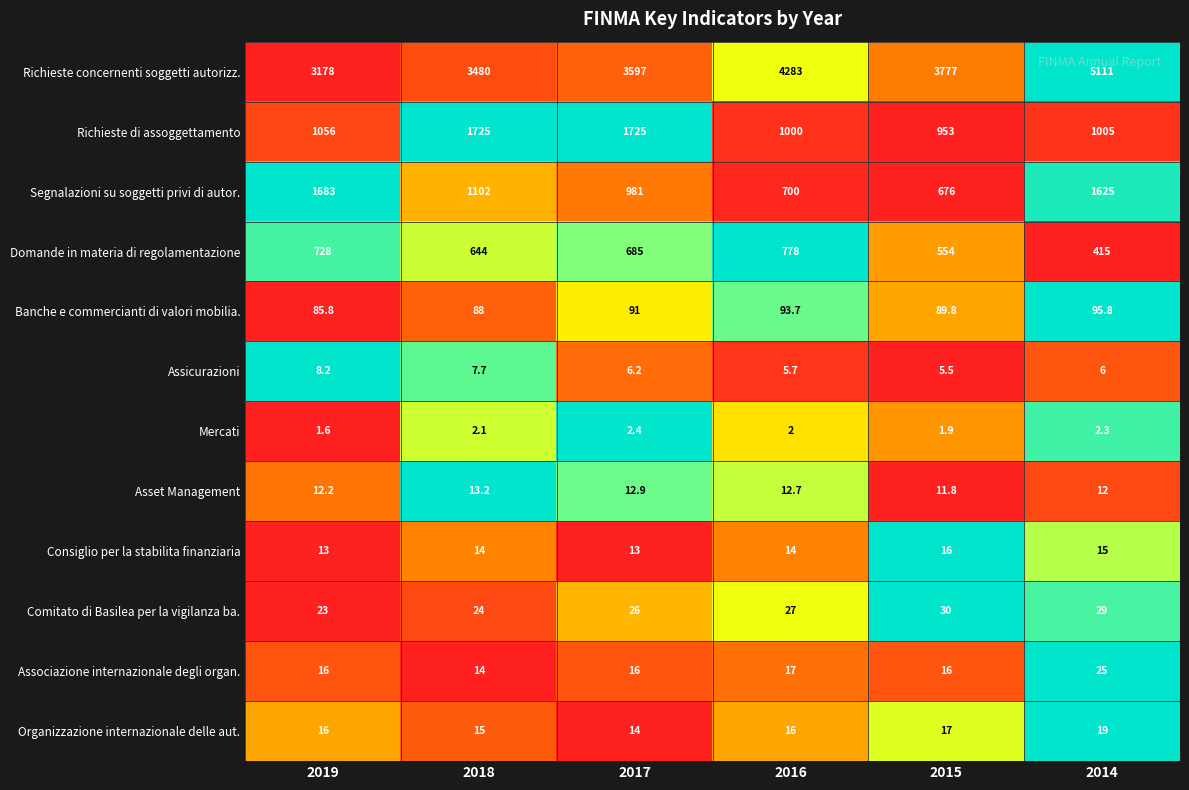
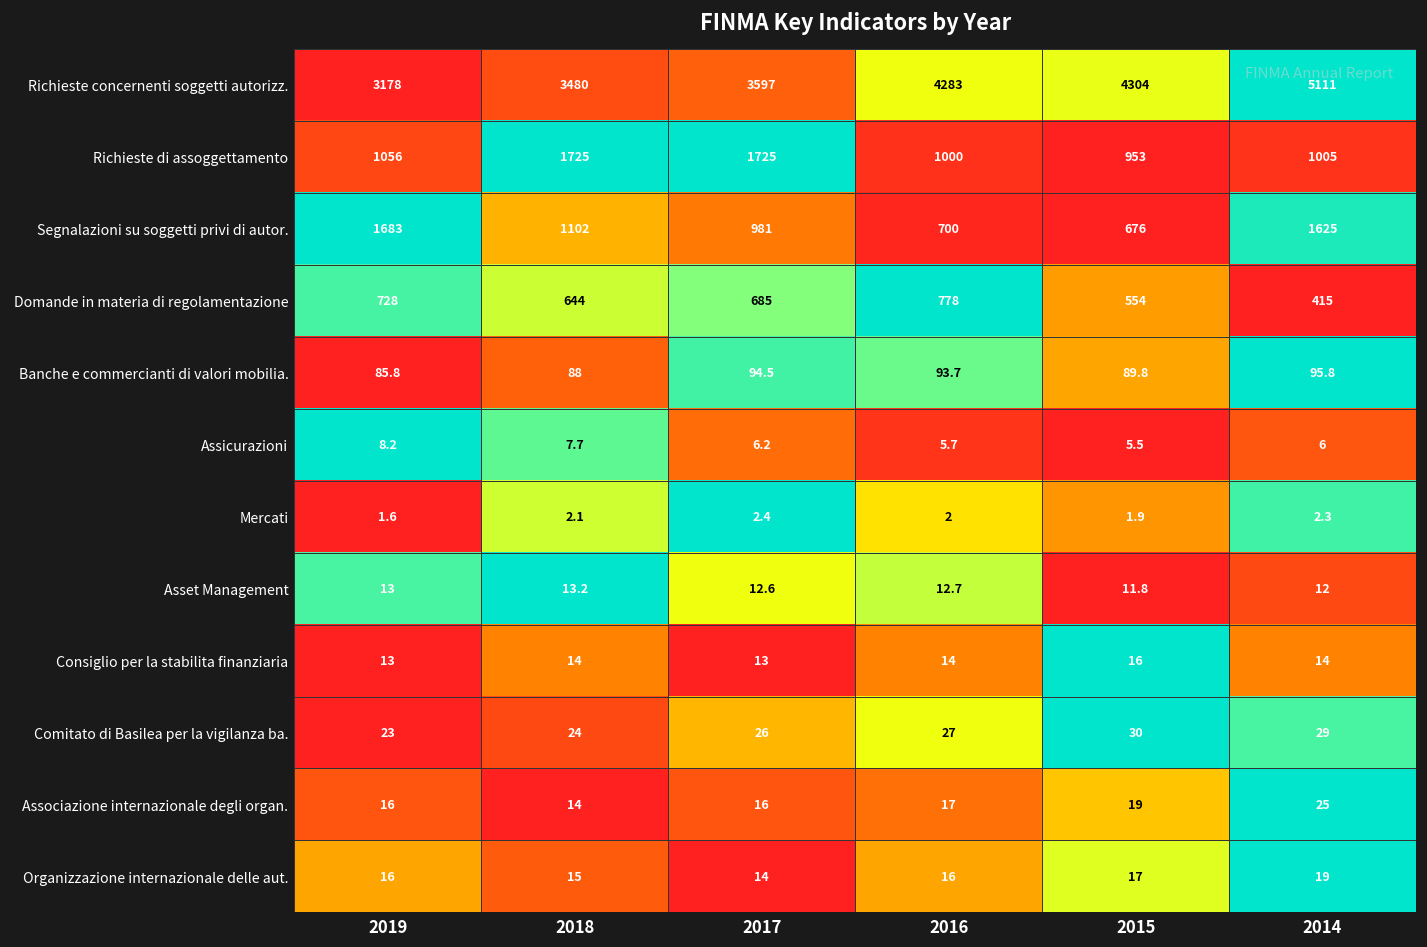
Richieste concernenti soggetti autorizz., 2015: 3777 -> 4304
Banche e commercianti di valori mobilia., 2017: 91 -> 94.5
Asset Management, 2019: 12.2 -> 13
Asset Management, 2017: 12.9 -> 12.6
Consiglio per la stabilita finanziaria, 2014: 15 -> 14
Associazione internazionale degli organ., 2015: 16 -> 19
